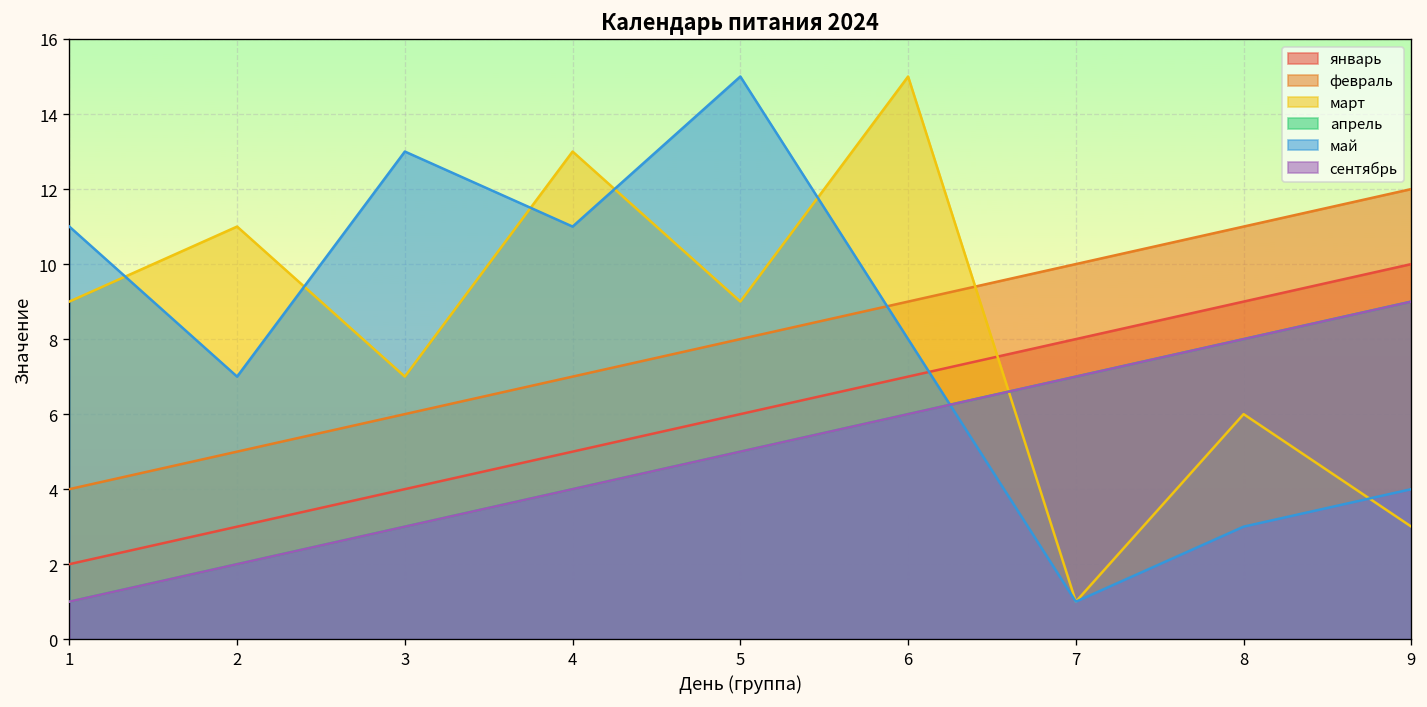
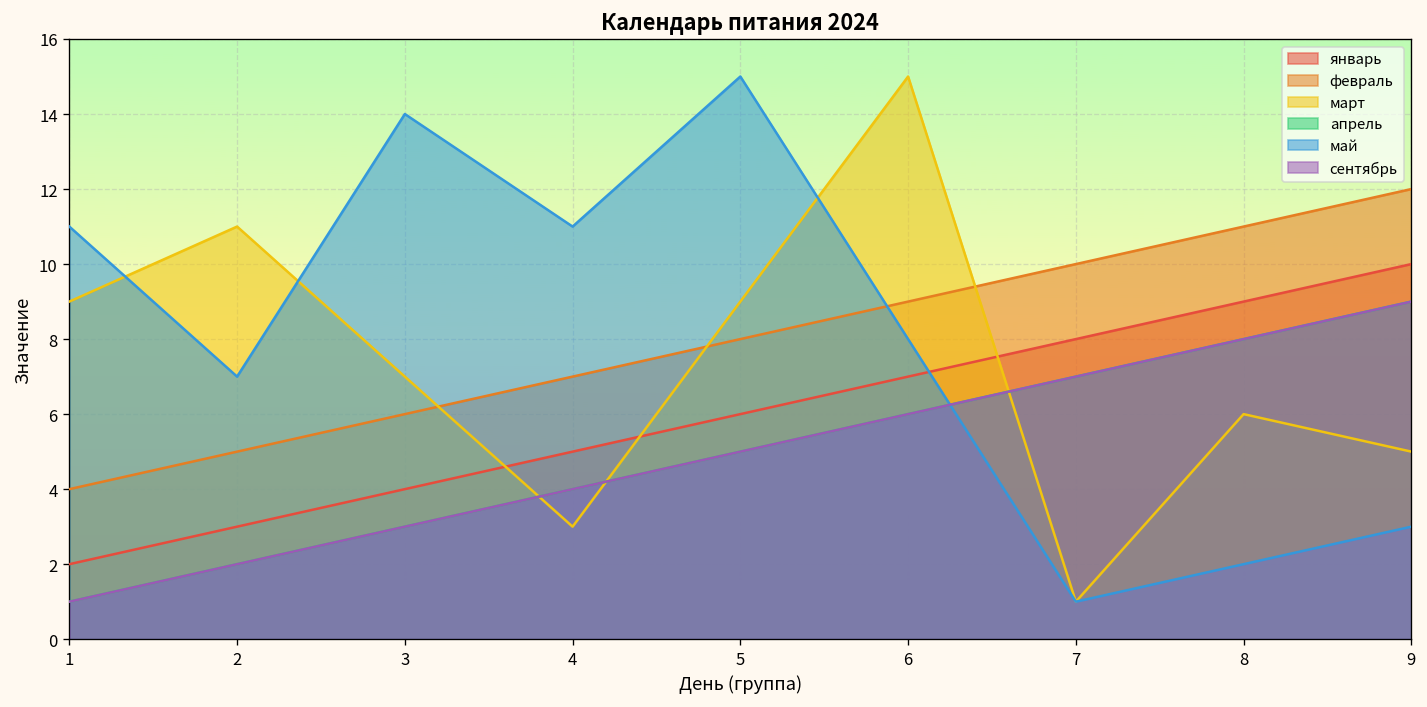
май, 3: 13 -> 14
март, 4: 13 -> 3
май, 8: 3 -> 2
март, 9: 3 -> 5
май, 9: 4 -> 3
